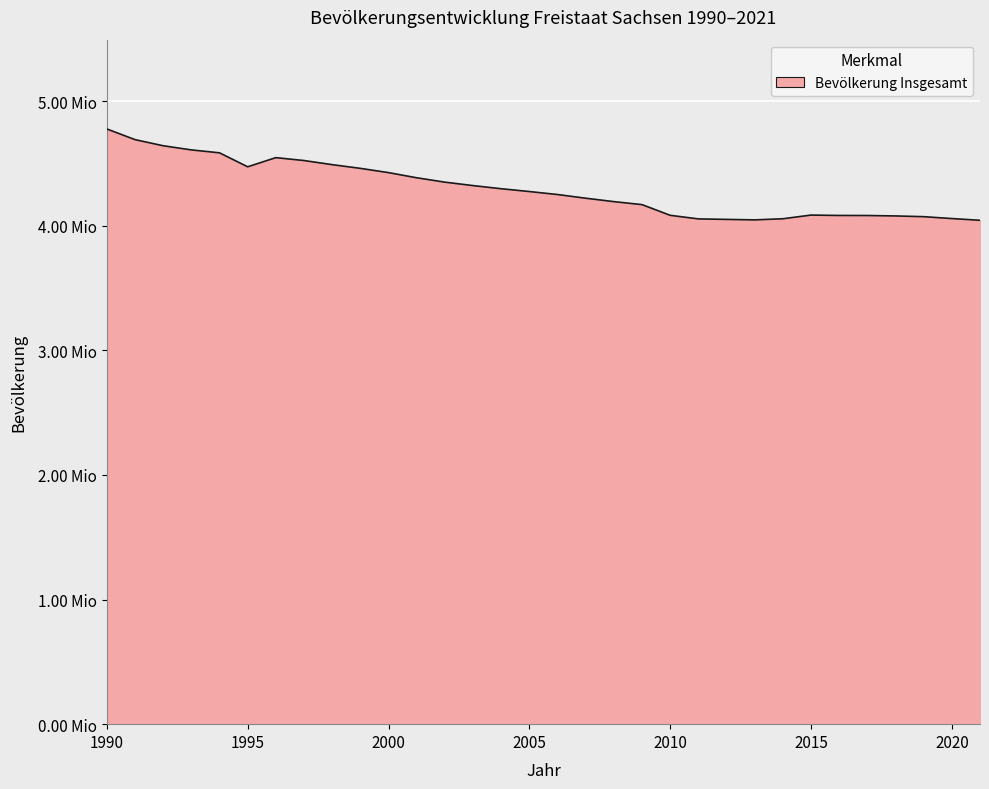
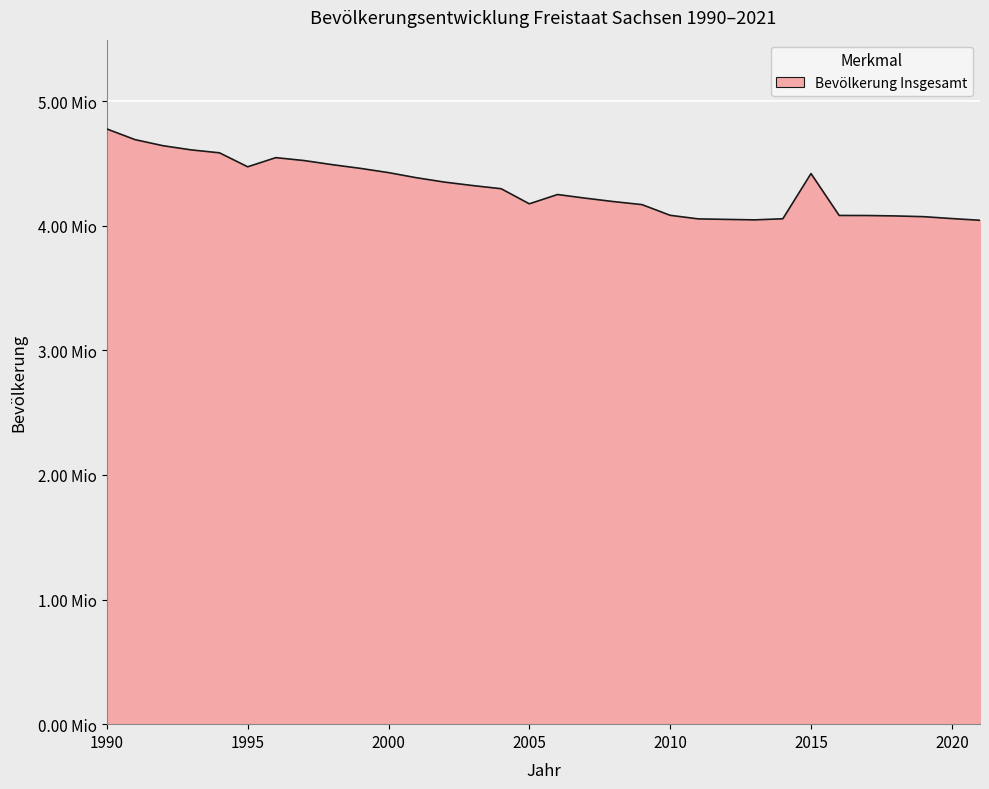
2005: 4.27 Mio -> 4.18 Mio
2015: 4.08 Mio -> 4.42 Mio
